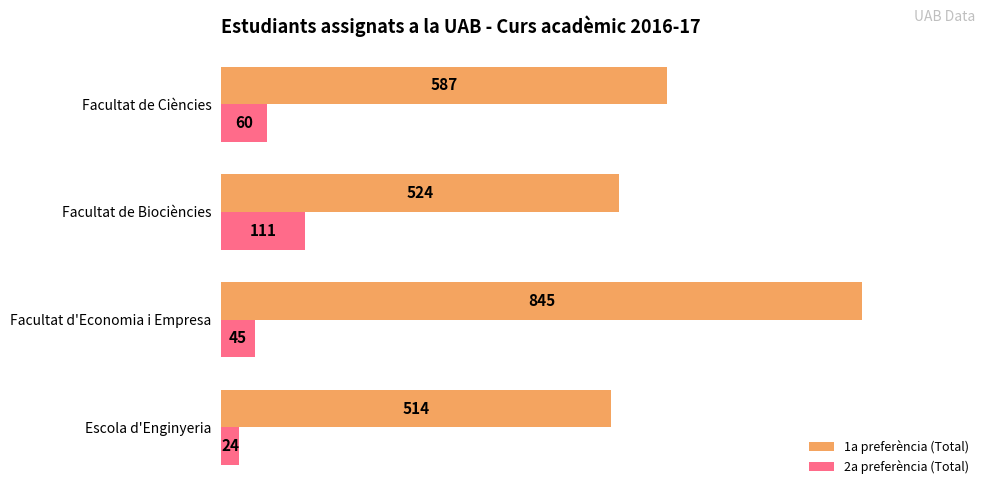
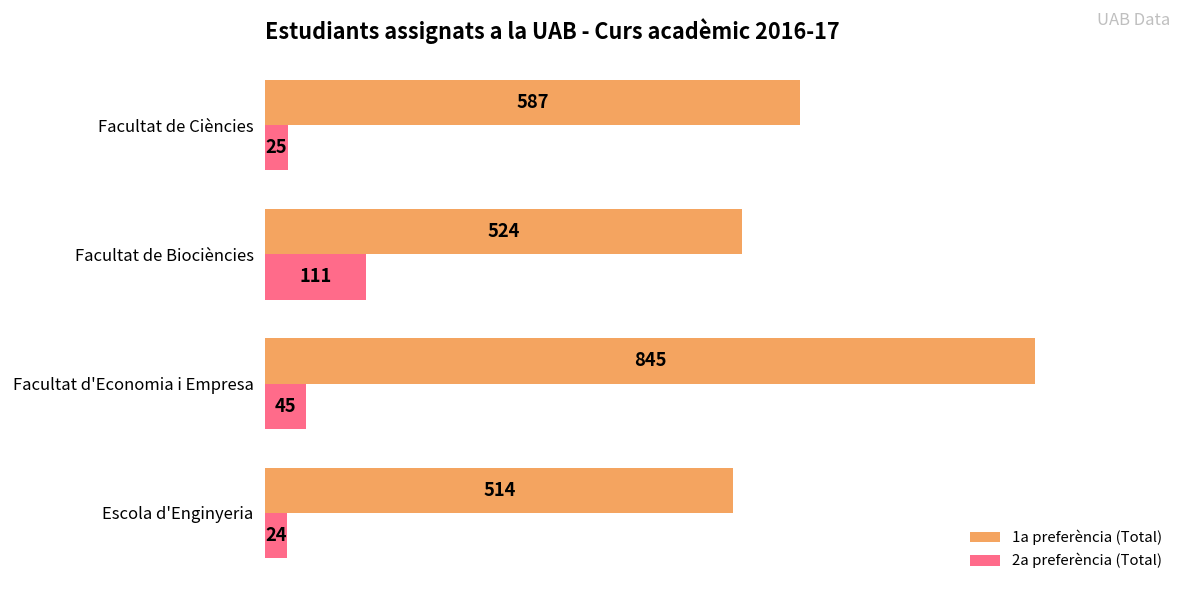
2a preferència (Total), Facultat de Ciències: 60 -> 25
